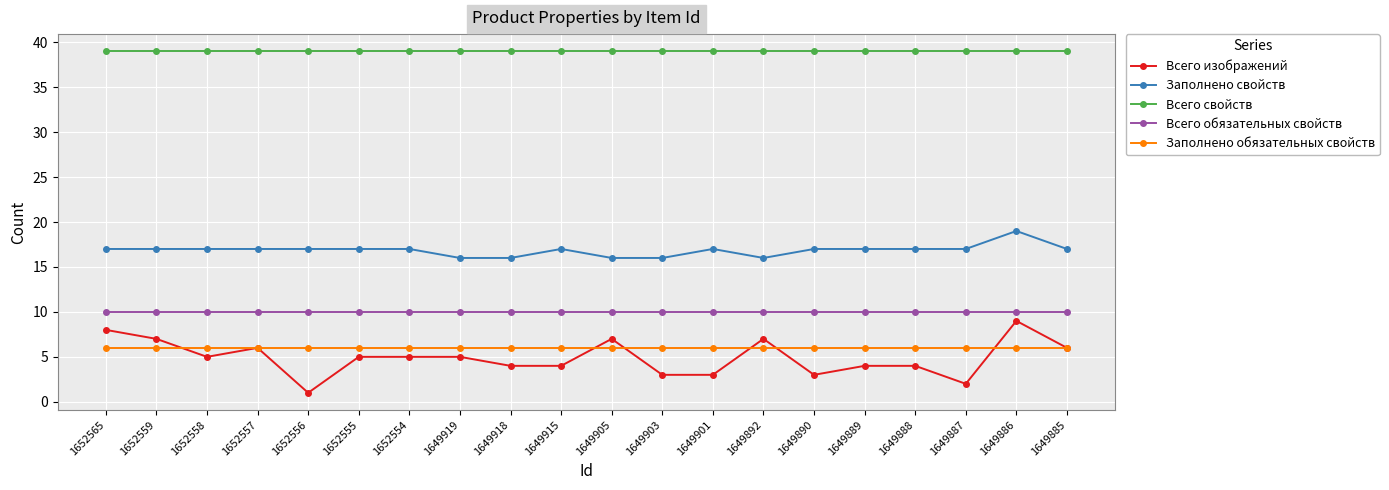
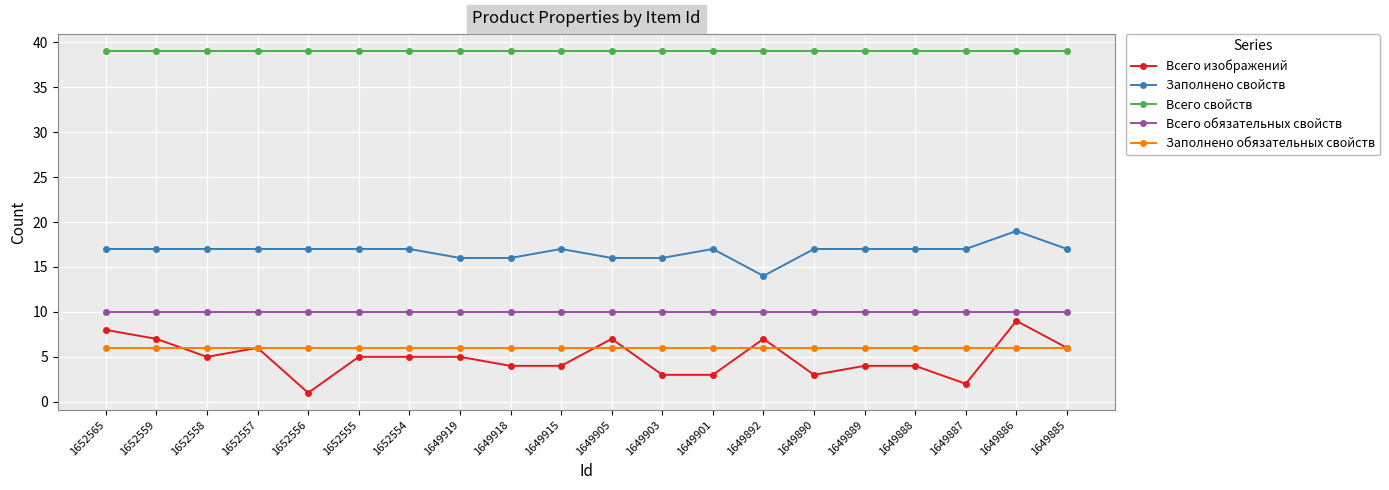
Заполнено свойств, 1649892: 16 -> 14
